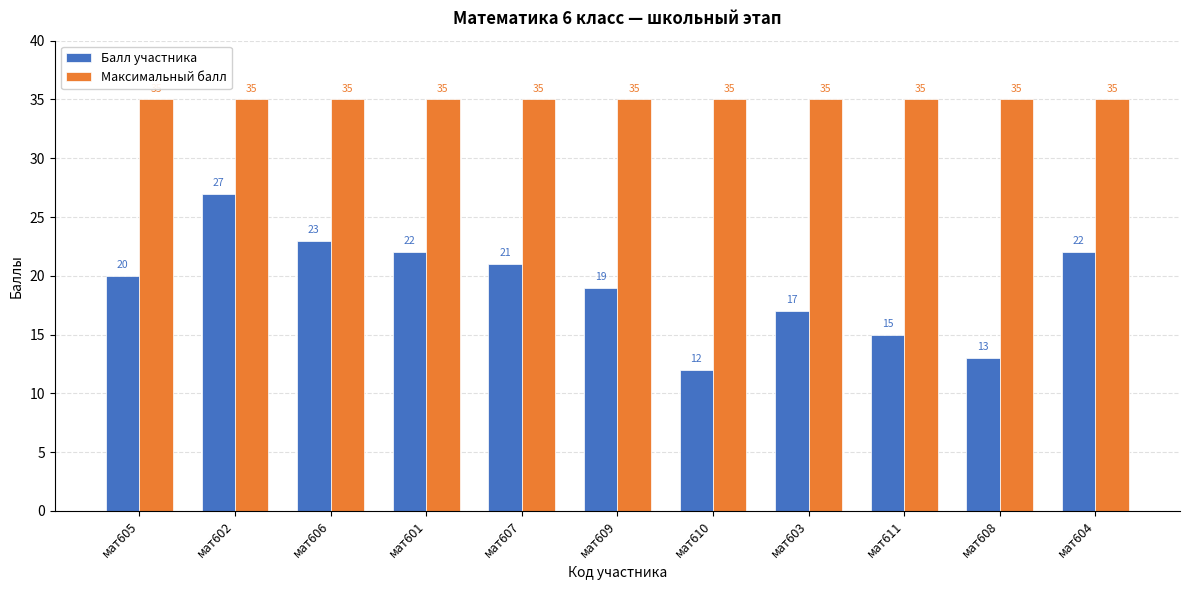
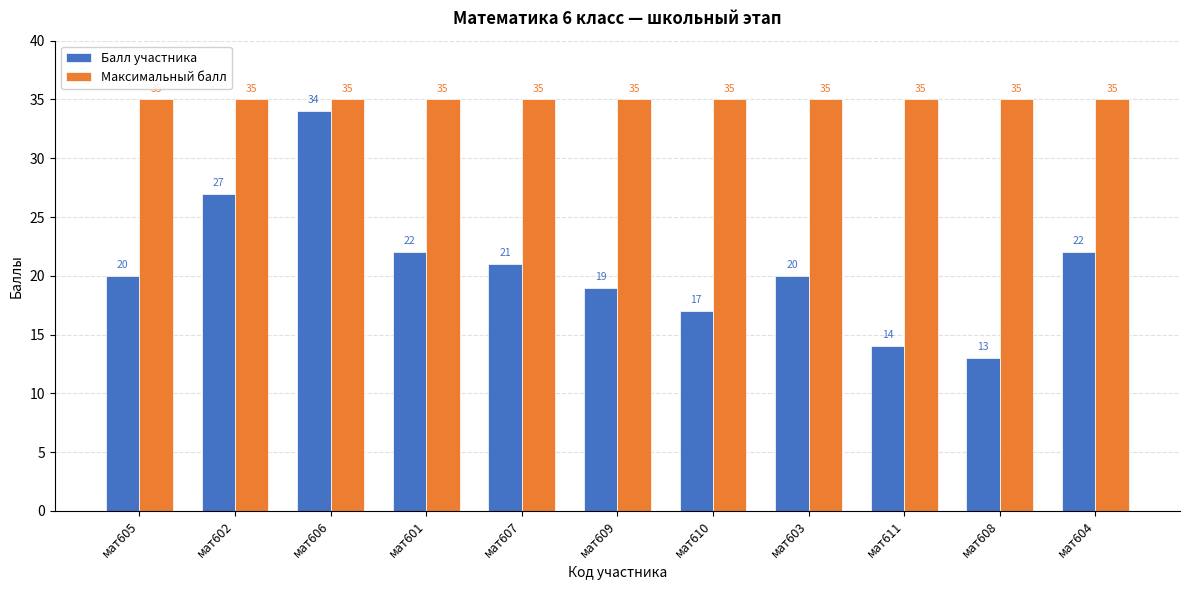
Балл участника, мат606: 23 -> 34
Балл участника, мат610: 12 -> 17
Балл участника, мат603: 17 -> 20
Балл участника, мат611: 15 -> 14
